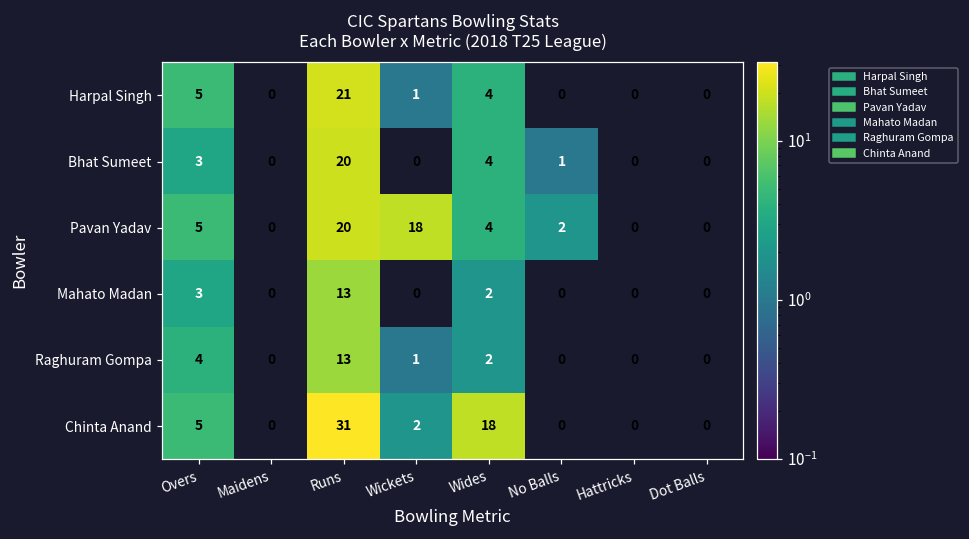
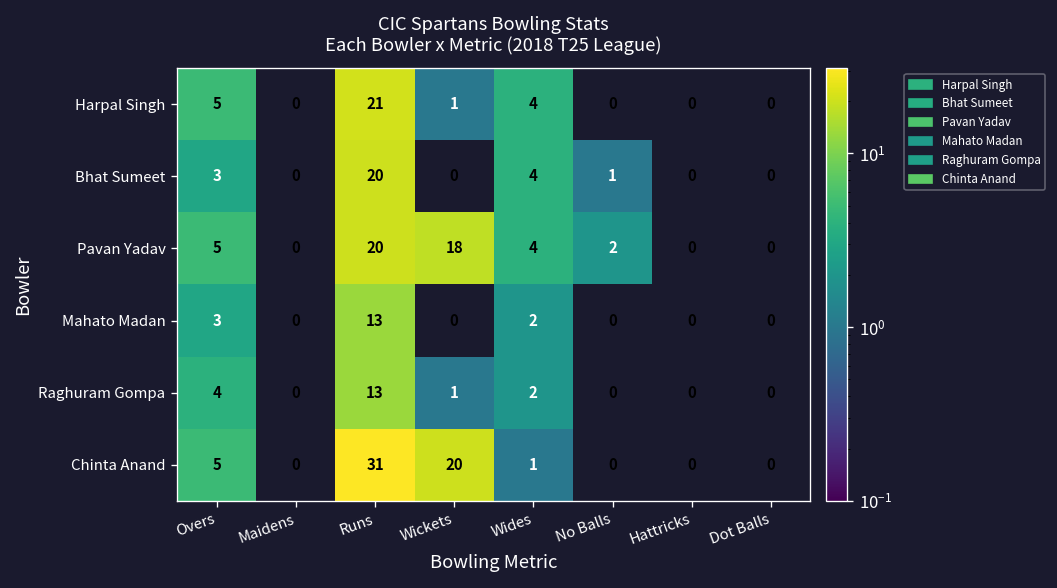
Chinta Anand, Wickets: 2 -> 20
Chinta Anand, Wides: 18 -> 1
